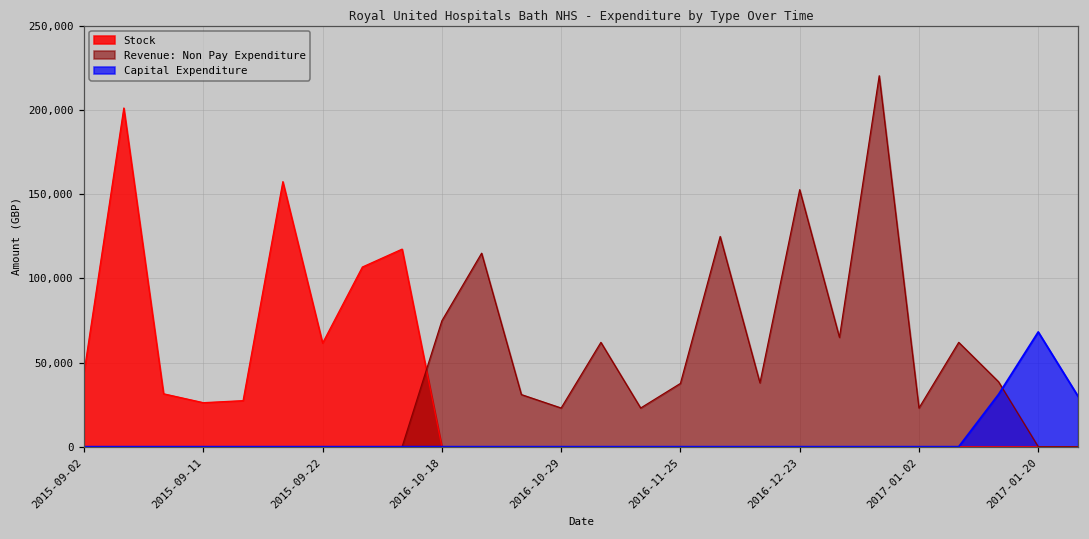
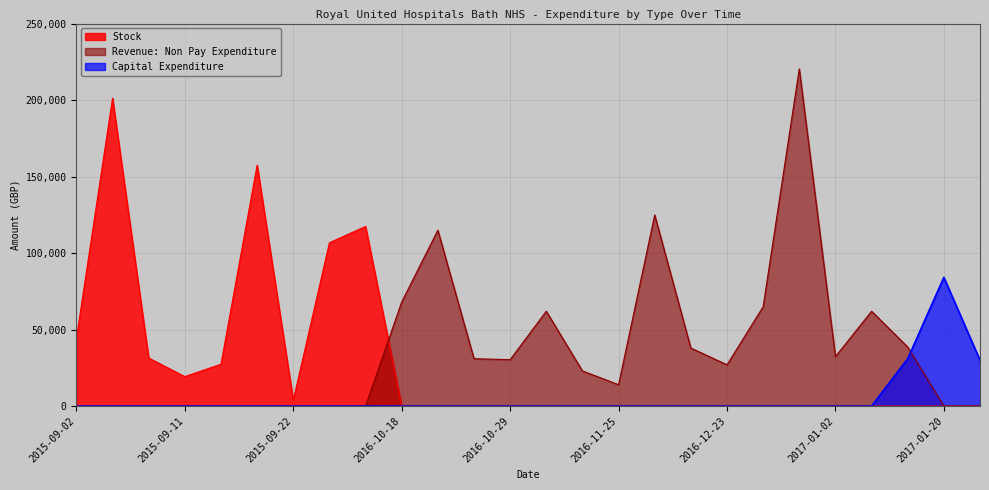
Stock, 2015-09-11: 26,000 -> 19,000
Stock, 2015-09-22: 62,000 -> 4,000
Revenue: Non Pay Expenditure, 2016-10-18: 75,000 -> 68,000
Revenue: Non Pay Expenditure, 2016-10-29: 23,000 -> 30,000
Revenue: Non Pay Expenditure, 2016-11-25: 38,000 -> 14,000
Revenue: Non Pay Expenditure, 2016-12-23: 153,000 -> 27,000
Revenue: Non Pay Expenditure, 2017-01-02: 23,000 -> 32,000
Capital Expenditure, 2017-01-20: 68,000 -> 84,000
